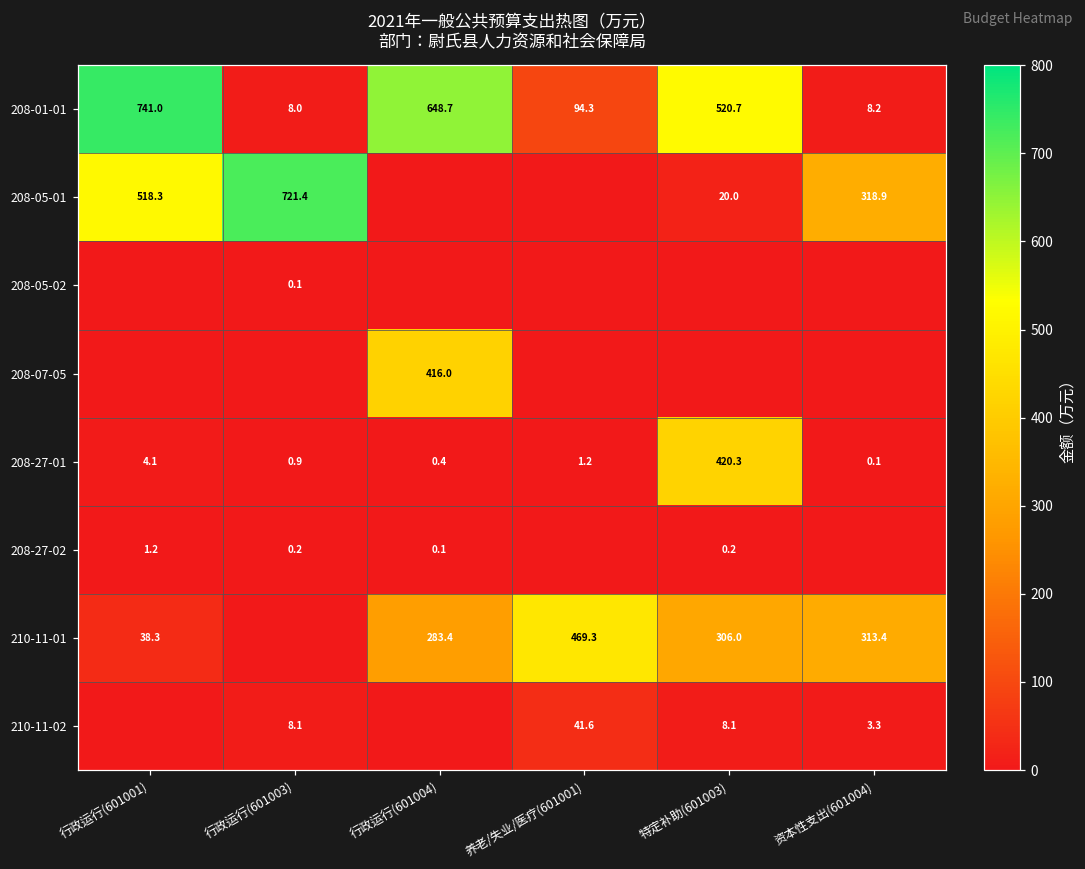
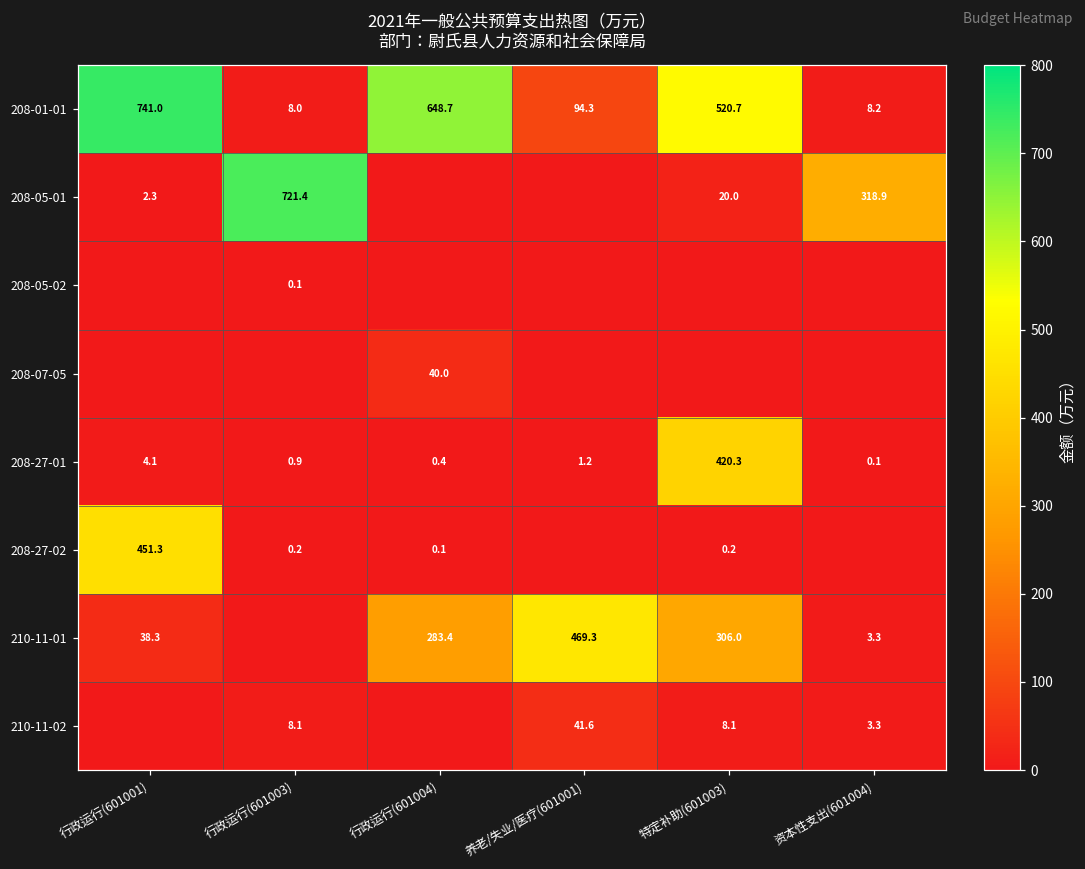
208-05-01, 行政运行(601001): 518.3 -> 2.3
208-07-05, 行政运行(601004): 416.0 -> 40.0
208-27-02, 行政运行(601001): 1.2 -> 451.3
210-11-01, 资本性支出(601004): 313.4 -> 3.3
